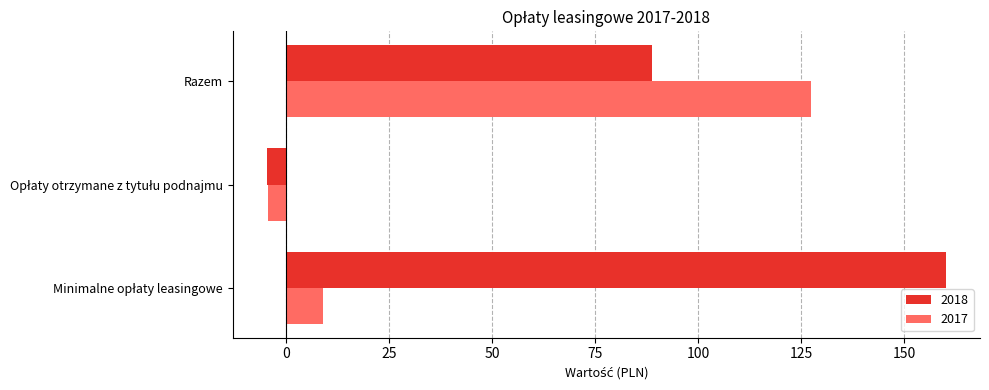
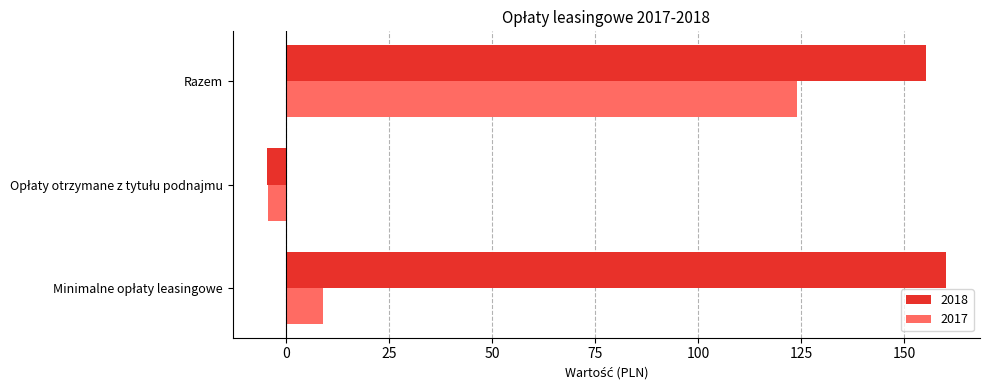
2018, Razem: 89 -> 155
2017, Razem: 128 -> 124
